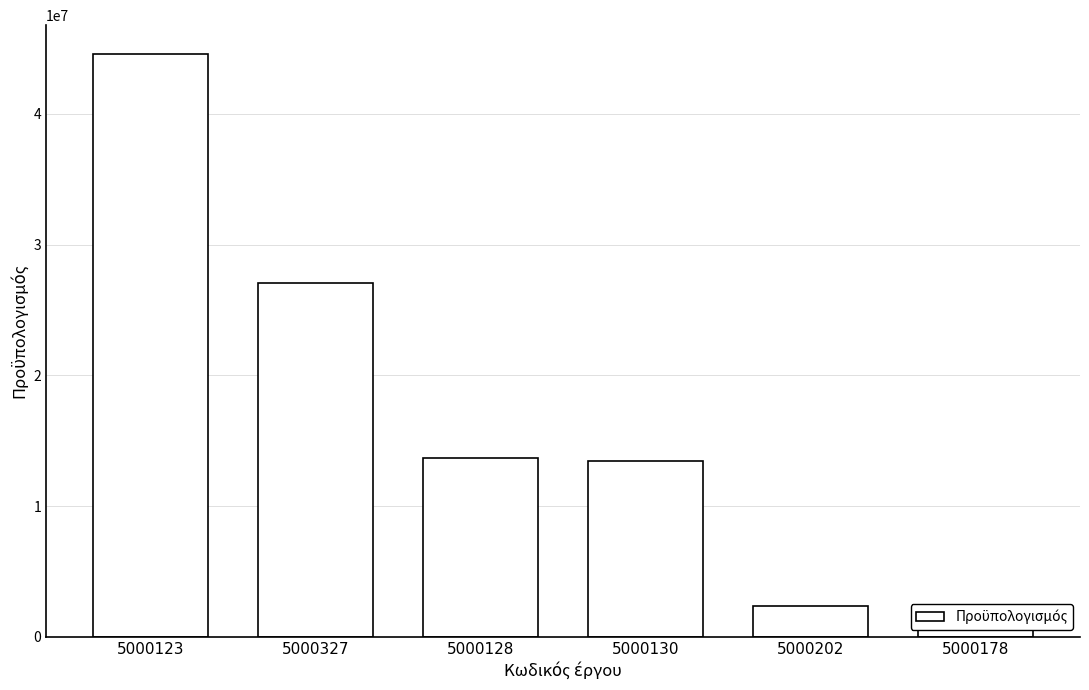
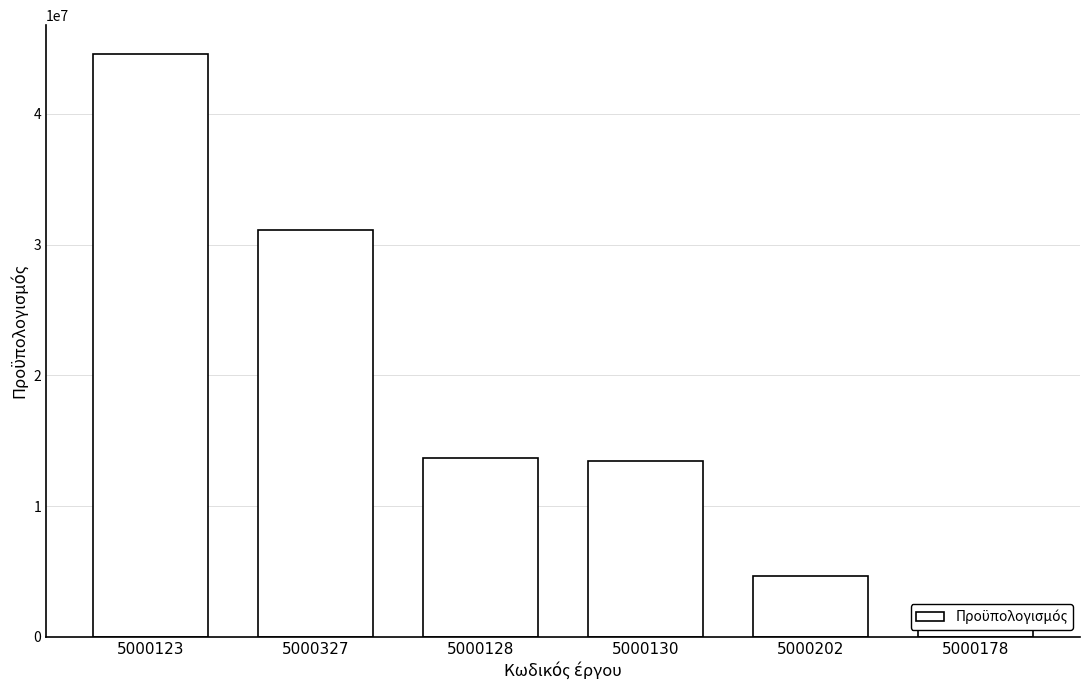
5000327: 27000000 -> 31100000
5000202: 2300000 -> 4700000
